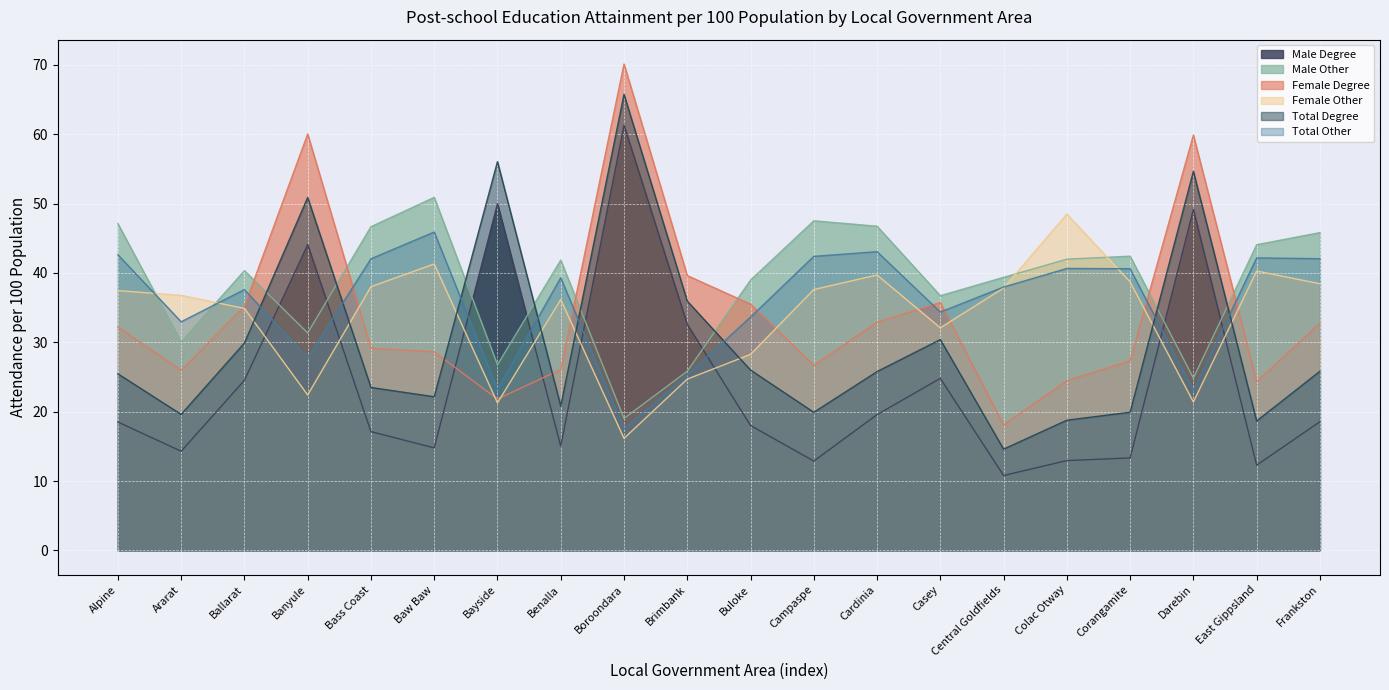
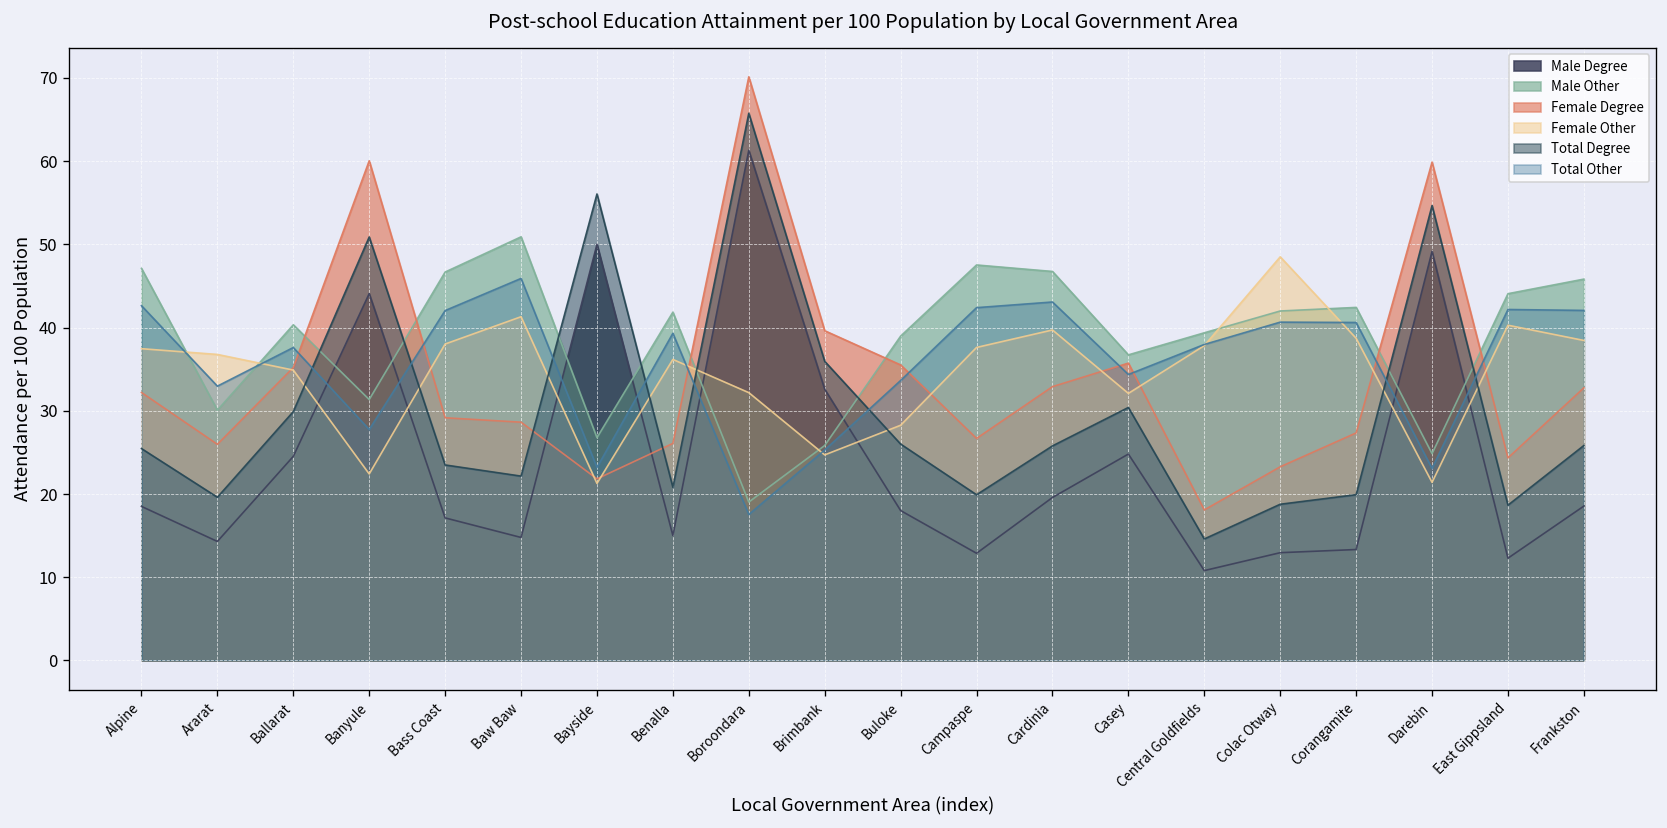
Female Other, Boroondara: 16 -> 32
Female Degree, Colac Otway: 24 -> 23
